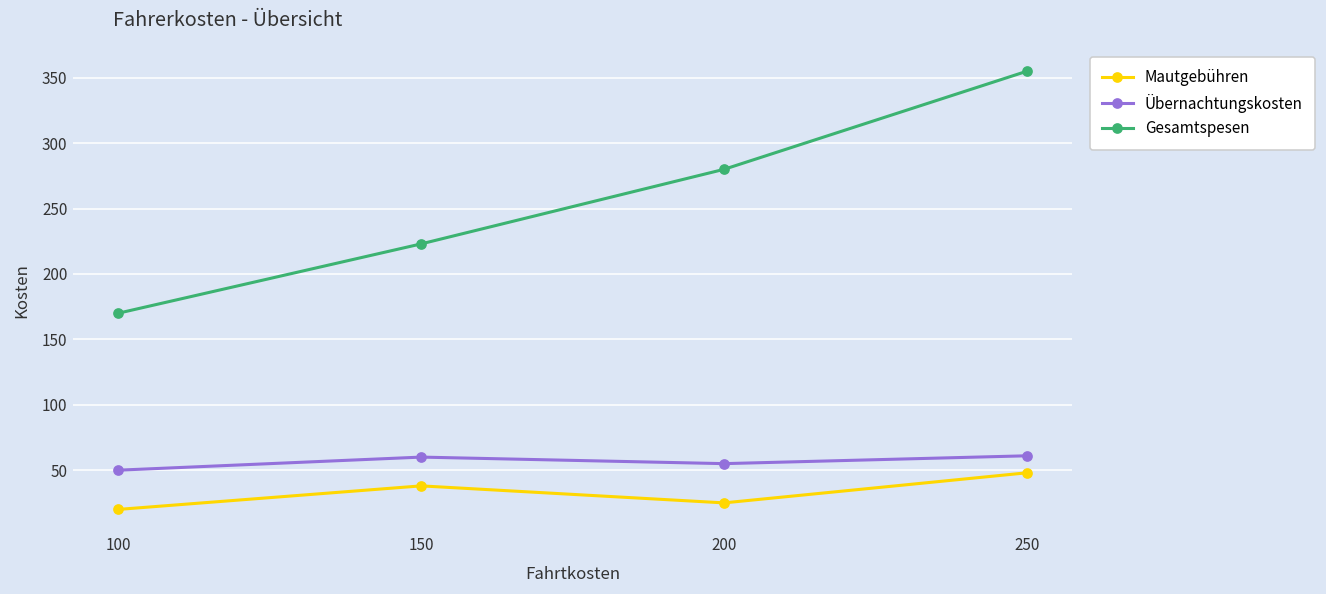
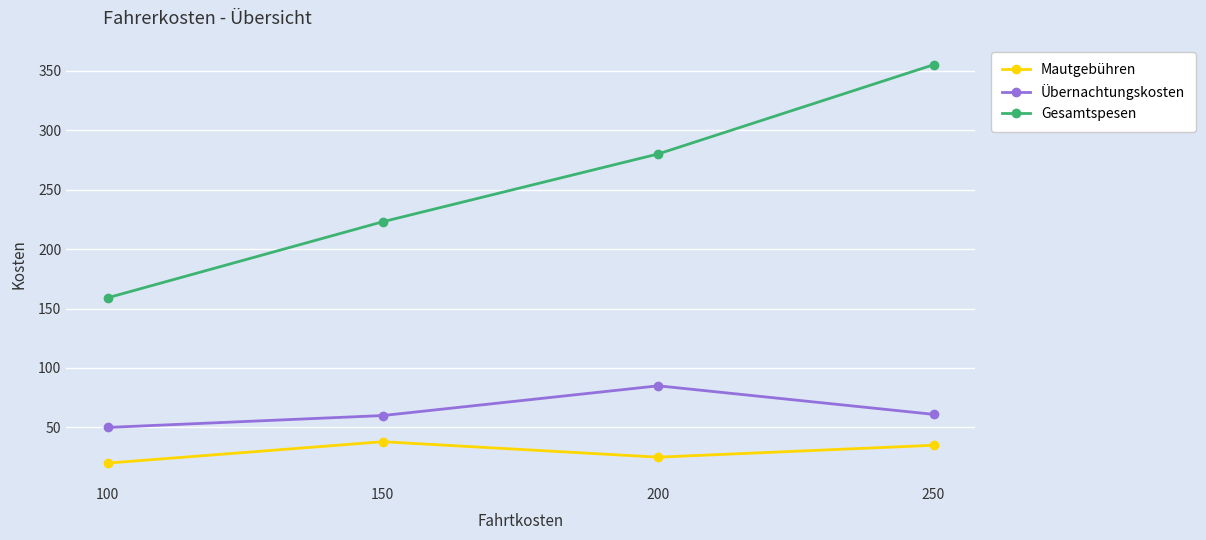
Gesamtspesen, 100: 170 -> 159
Übernachtungskosten, 200: 55 -> 85
Mautgebühren, 250: 48 -> 35
